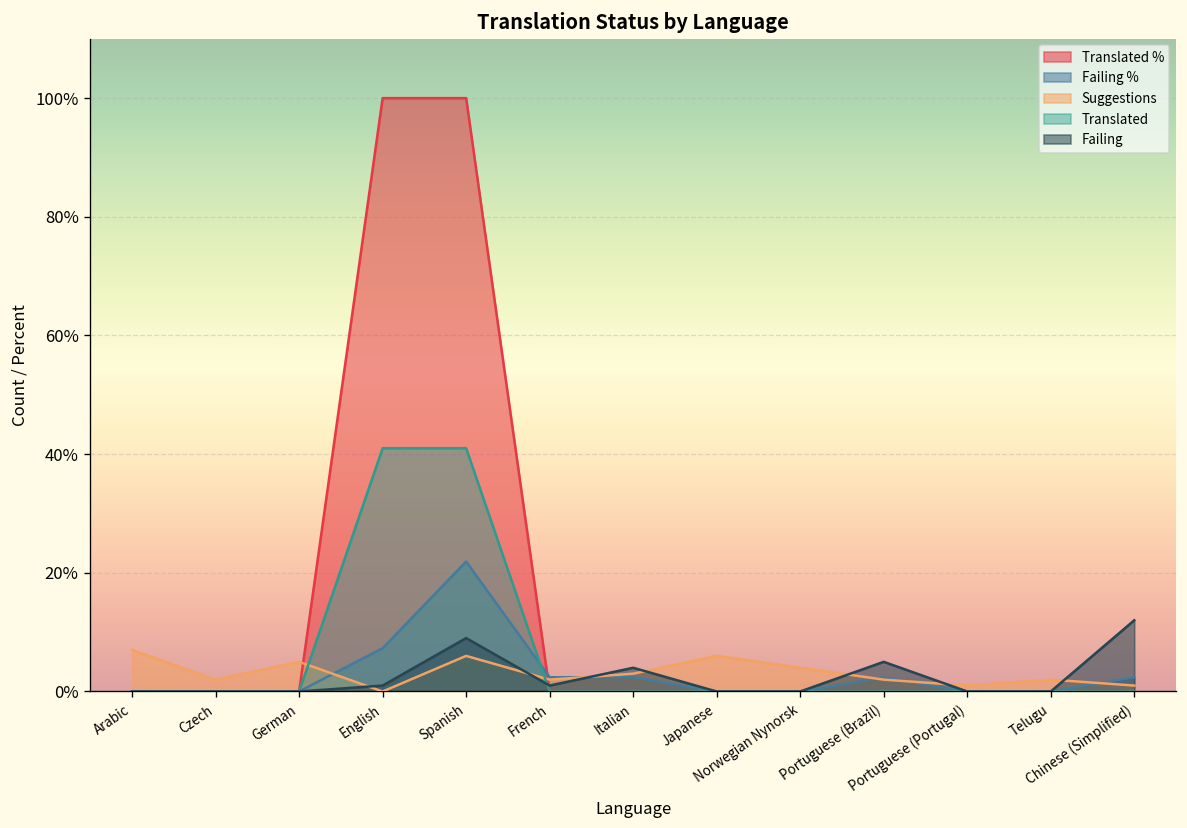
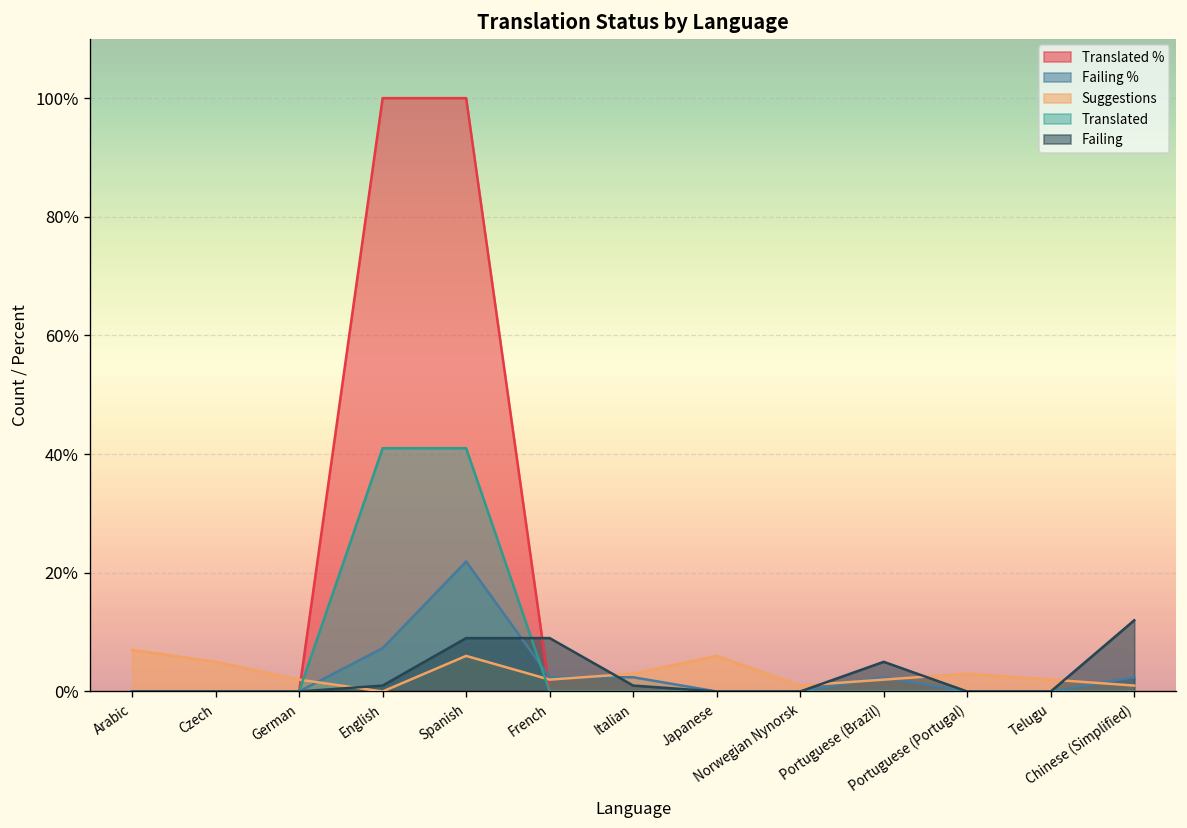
Suggestions, Czech: 2% -> 5%
Suggestions, German: 5% -> 2%
Failing, French: 1% -> 9%
Failing, Italian: 4% -> 1%
Suggestions, Norwegian Nynorsk: 4% -> 1%
Suggestions, Portuguese (Portugal): 1% -> 3%
